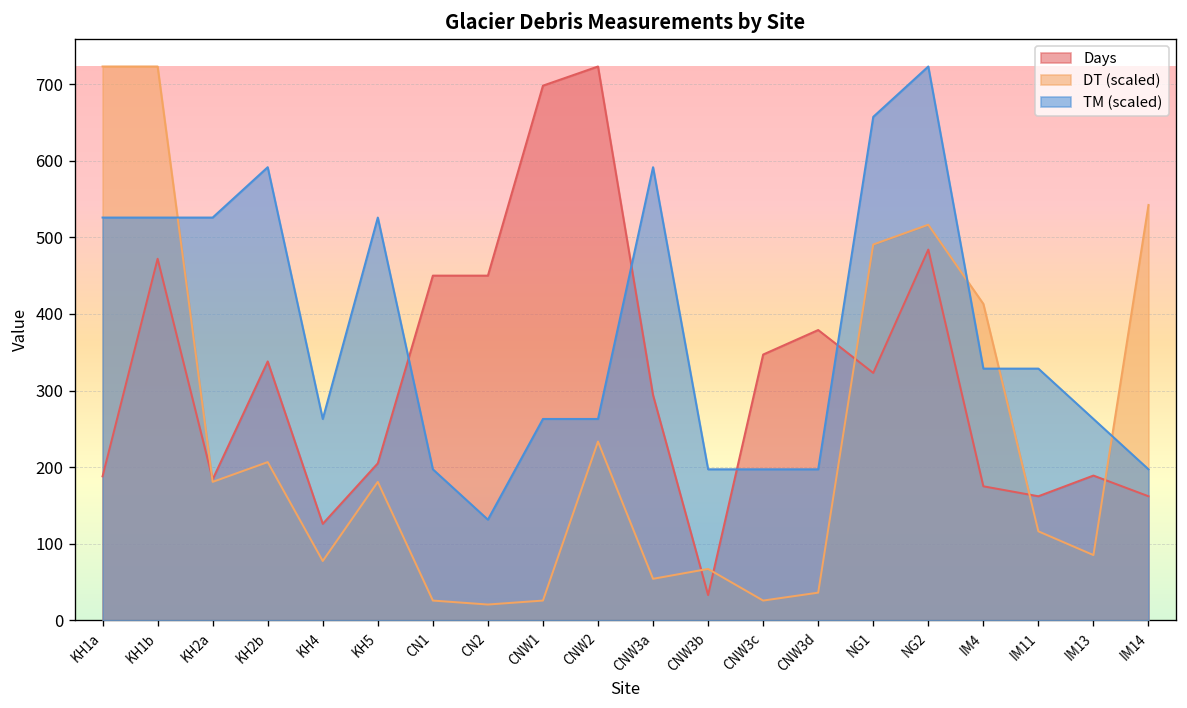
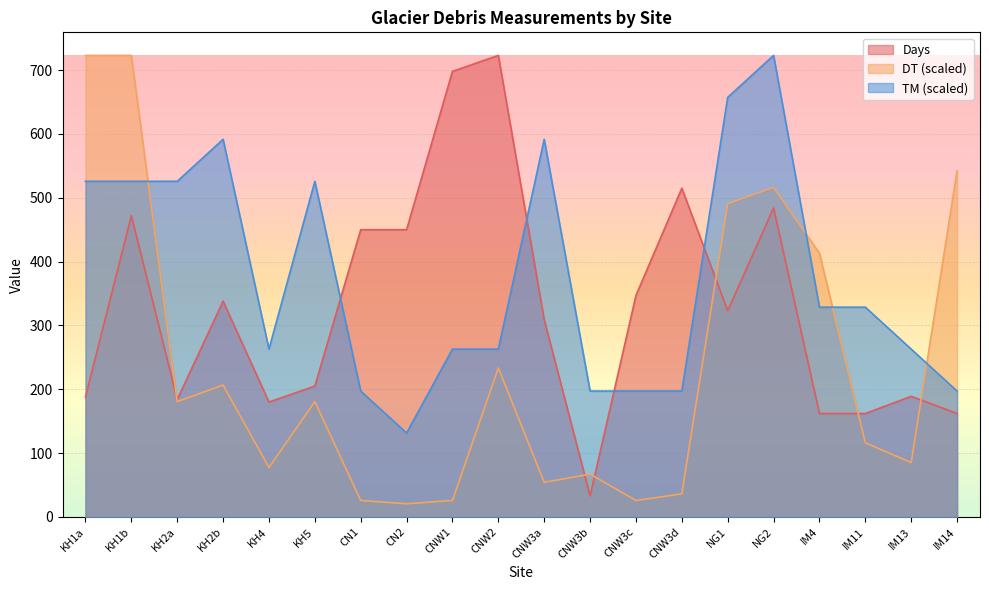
Days, KH4: 130 -> 180
Days, CNW3a: 290 -> 310
Days, CNW3d: 380 -> 520
Days, IM4: 180 -> 160
